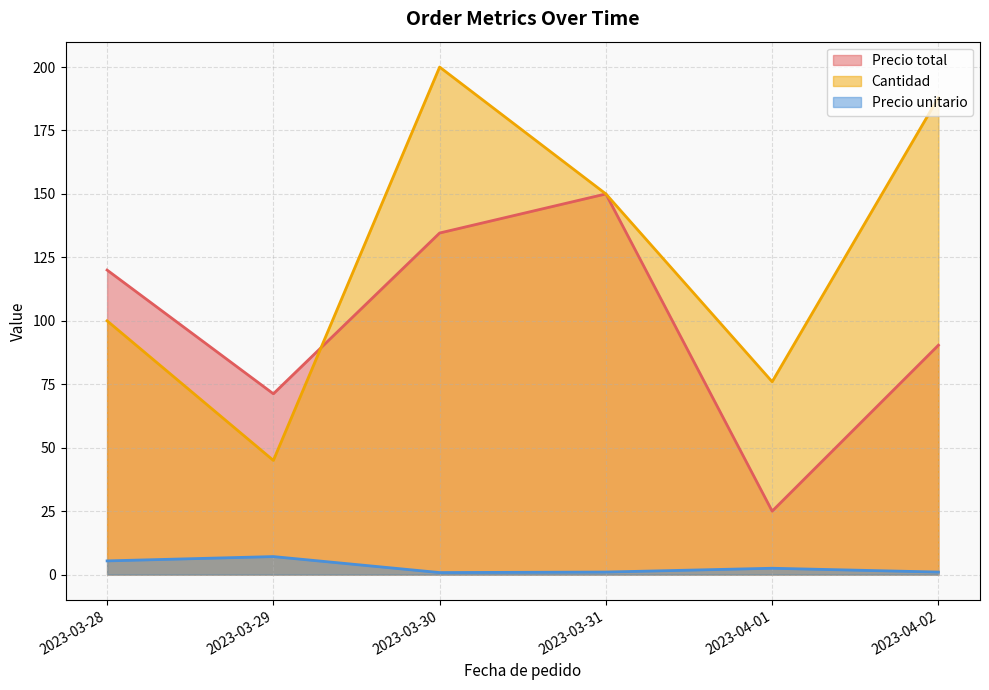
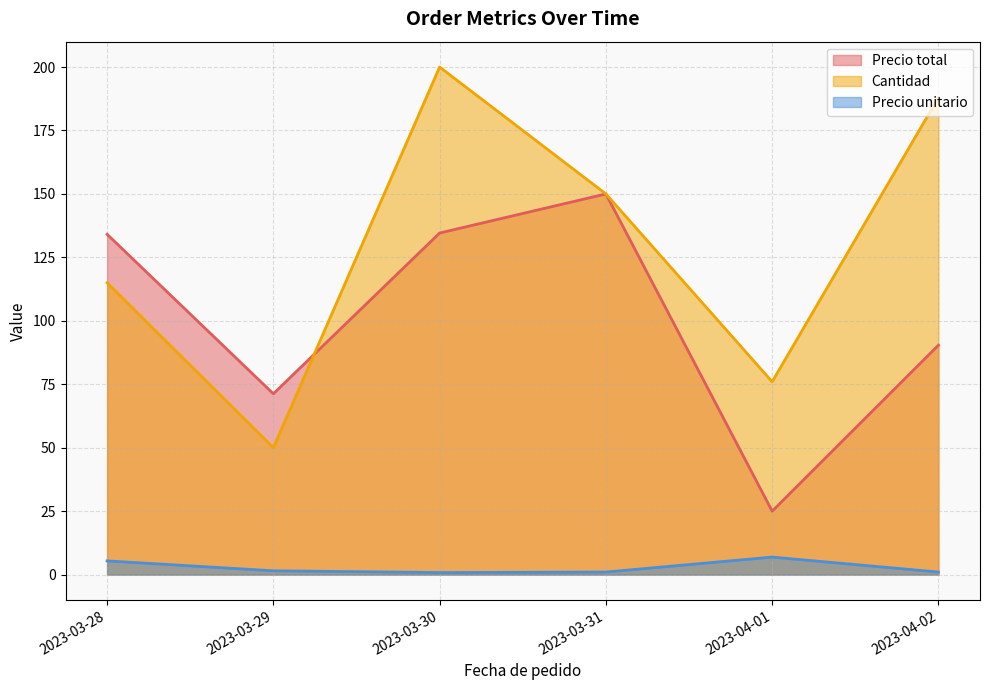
Precio total, 2023-03-28: 120 -> 134
Cantidad, 2023-03-28: 100 -> 115
Cantidad, 2023-03-29: 45 -> 50
Precio unitario, 2023-03-29: 7 -> 2
Precio unitario, 2023-04-01: 3 -> 7
